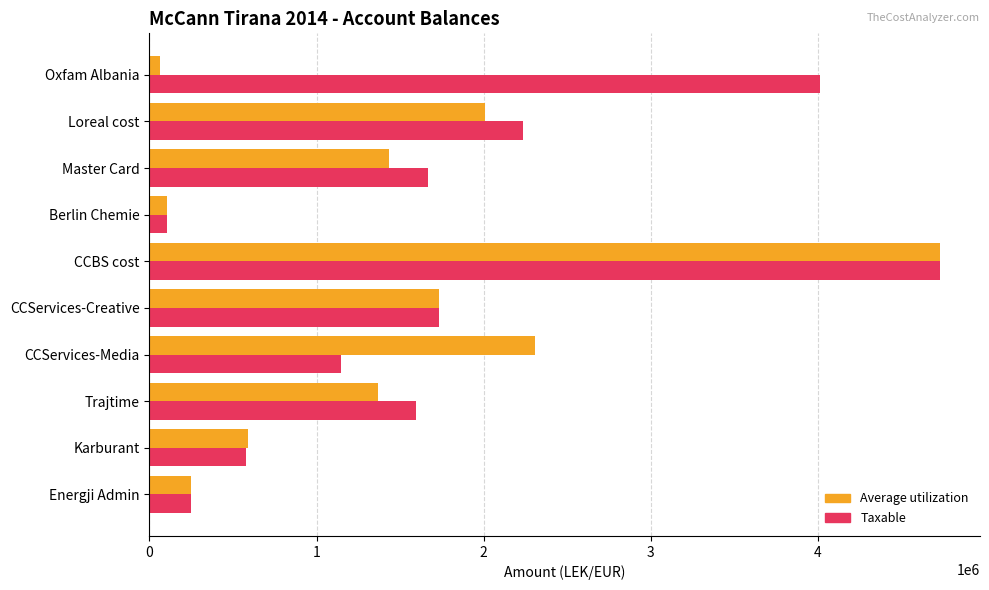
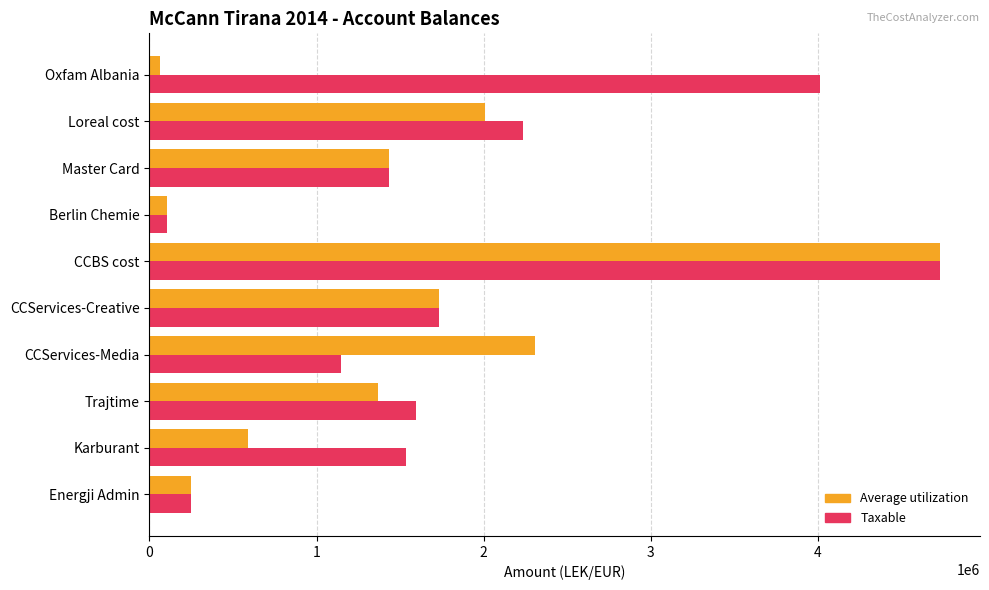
Taxable, Master Card: 1670000 -> 1430000
Taxable, Karburant: 580000 -> 1540000
